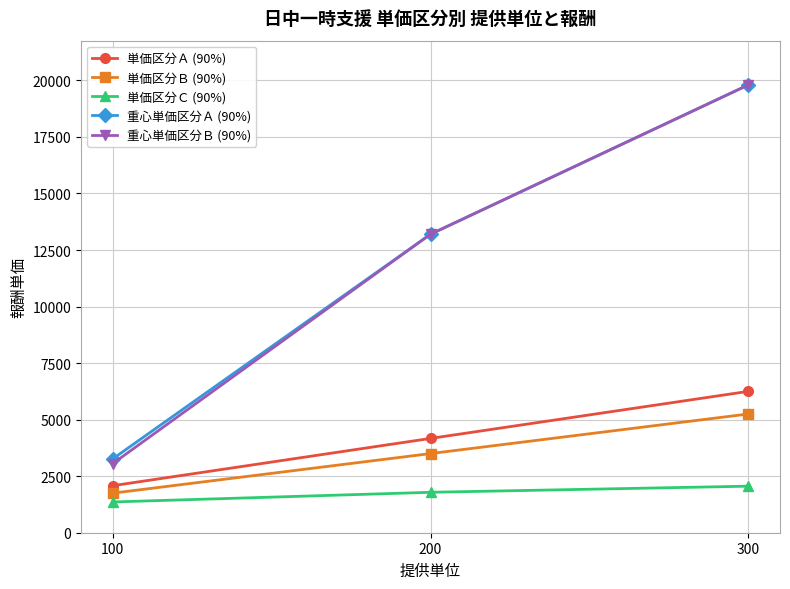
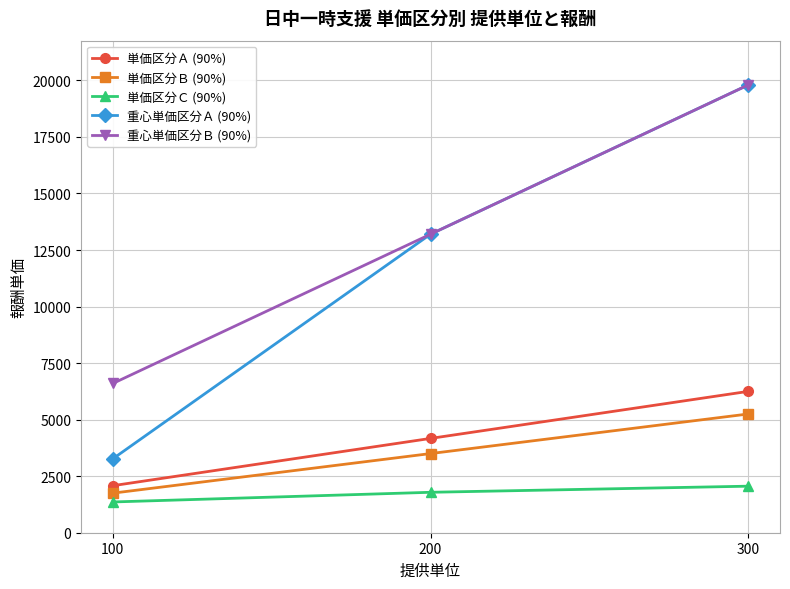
重心単価区分Ｂ (90%), 100: 3100 -> 6600
